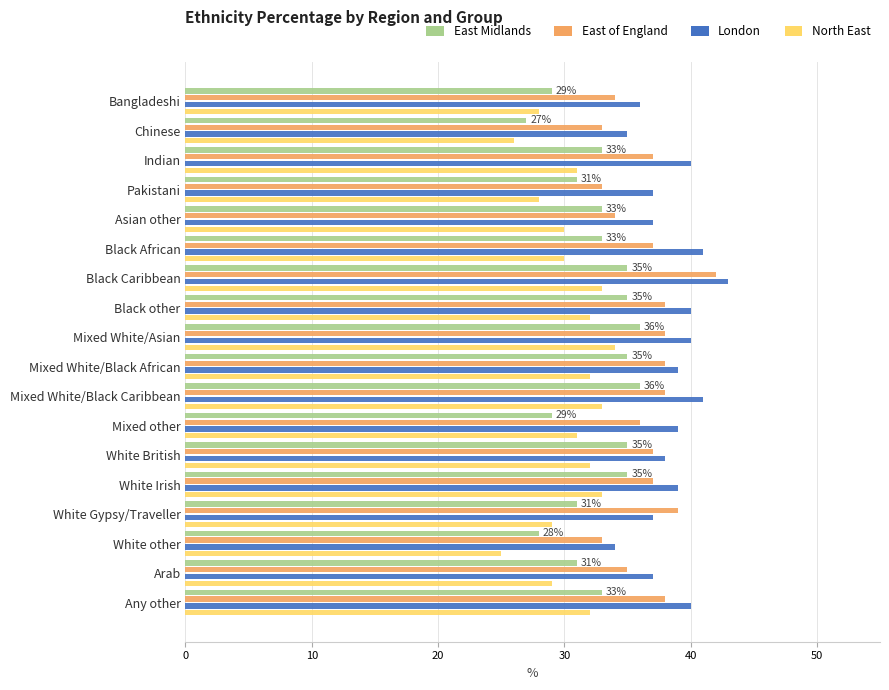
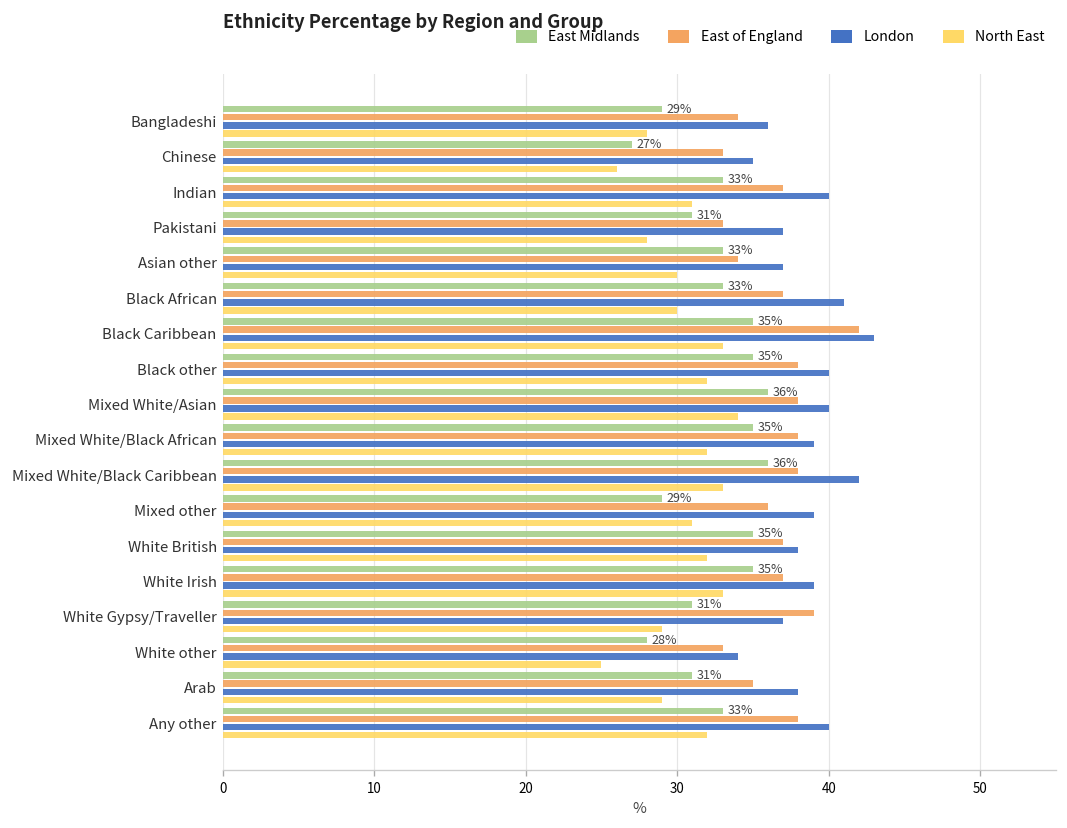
London, Mixed White/Black Caribbean: 41 -> 42
London, Arab: 37 -> 38
